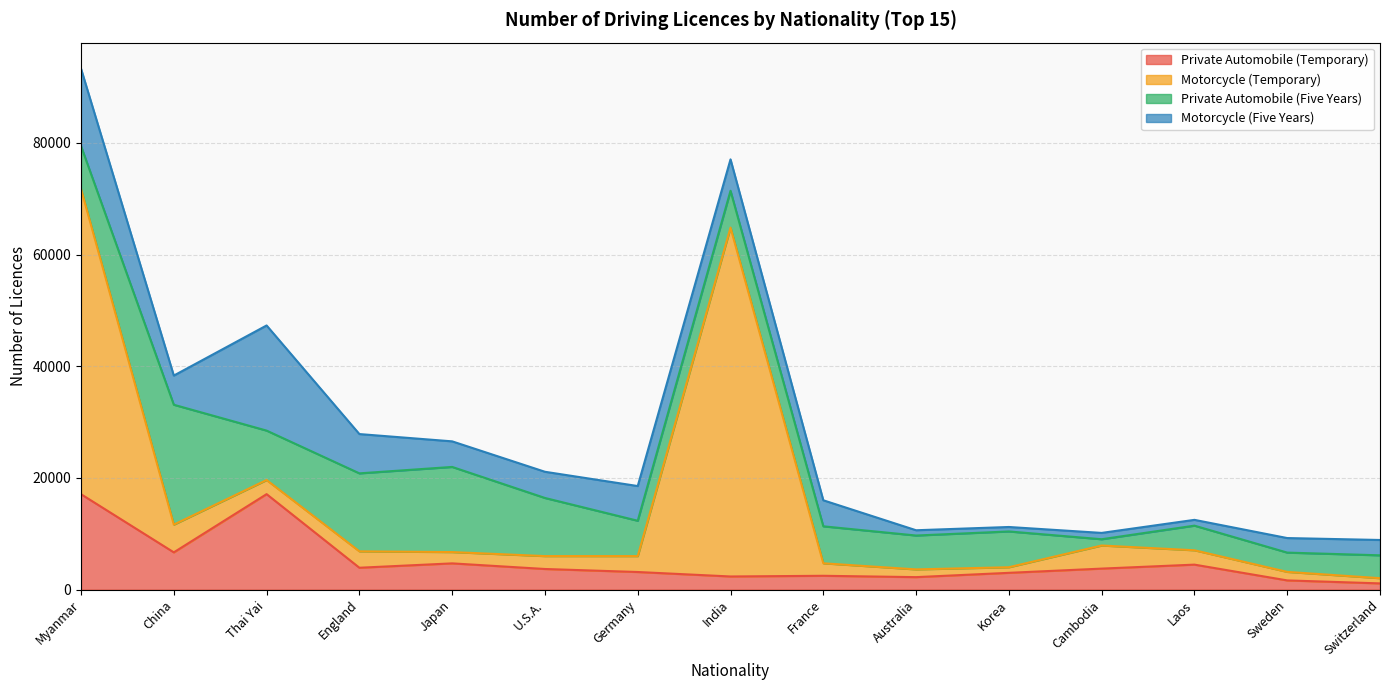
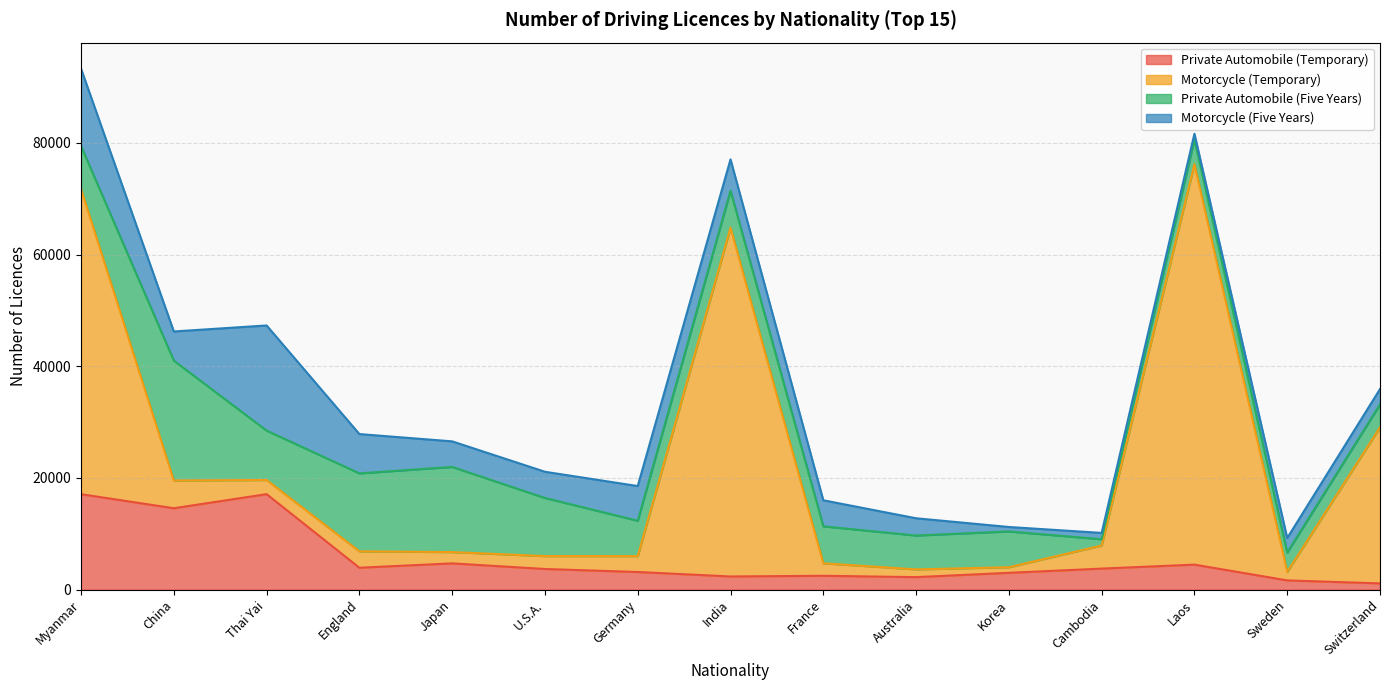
Private Automobile (Temporary), China: 7000 -> 15000
Motorcycle (Five Years), Australia: 1000 -> 3000
Motorcycle (Temporary), Laos: 3000 -> 72000
Motorcycle (Temporary), Switzerland: 1000 -> 28000
